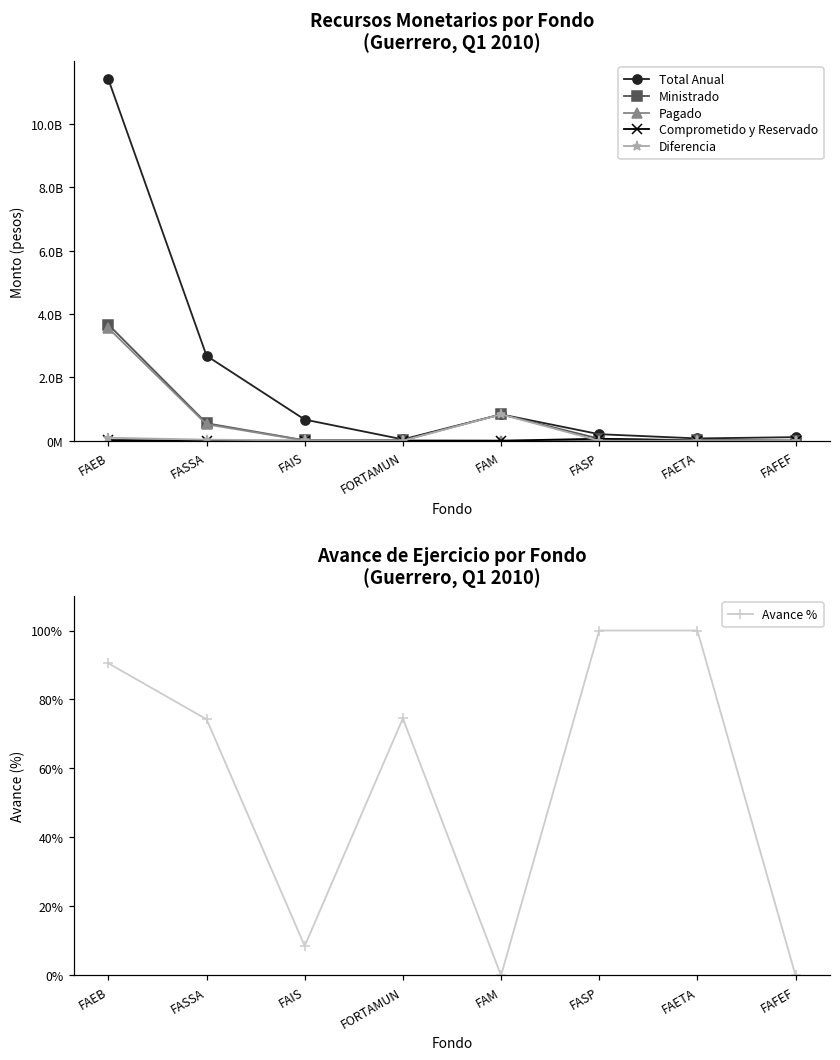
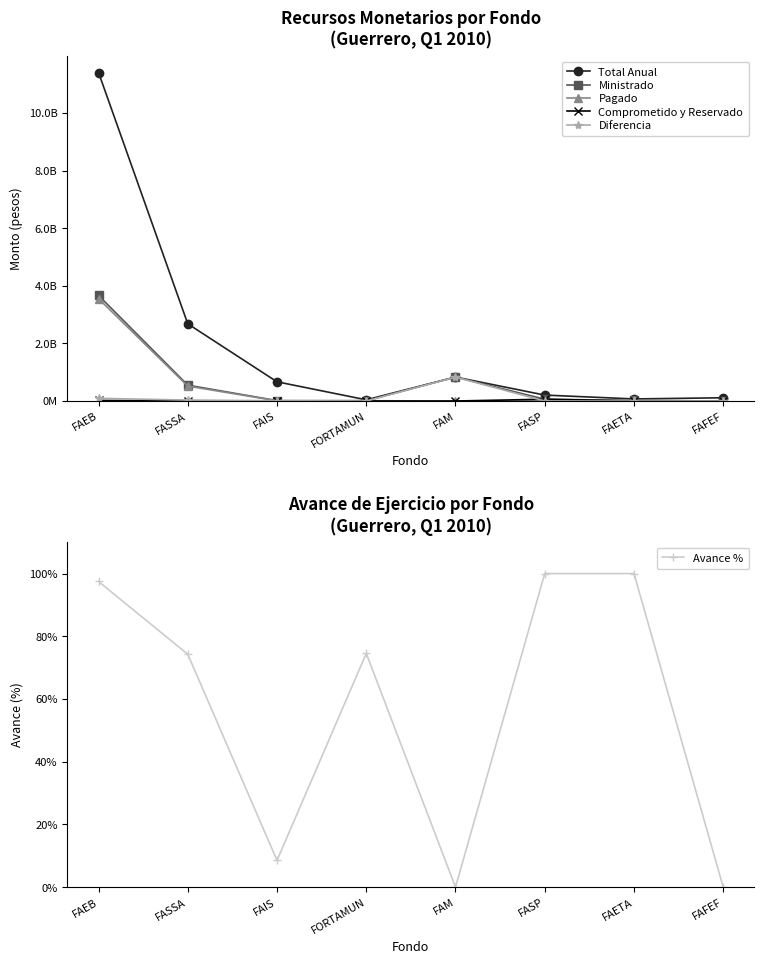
Avance de Ejercicio por Fondo (Guerrero, Q1 2010), FAEB: 90% -> 97%
